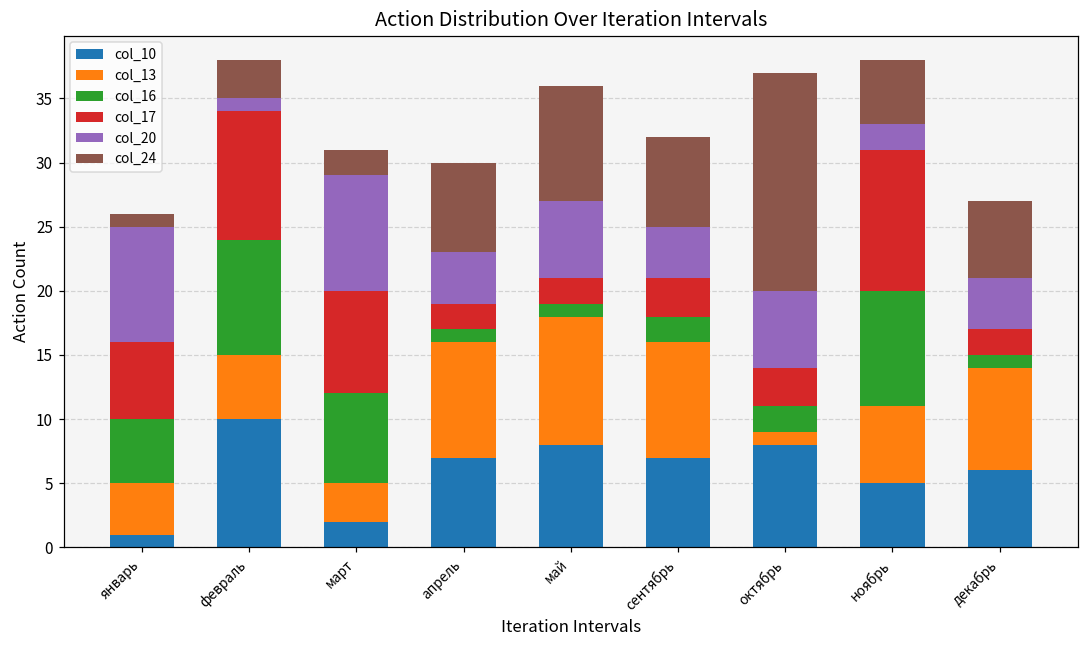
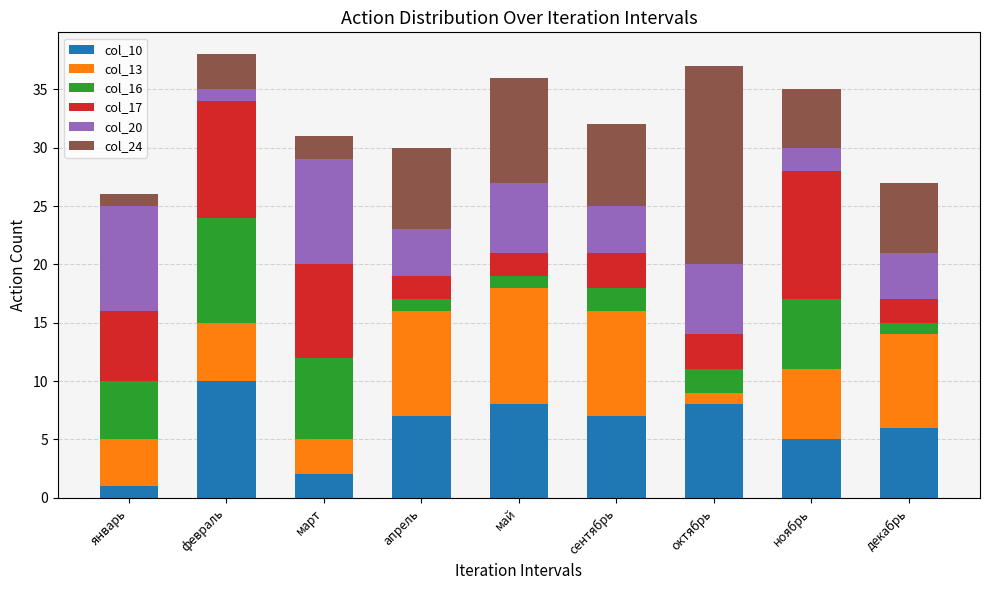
col_16, ноябрь: 9 -> 6
